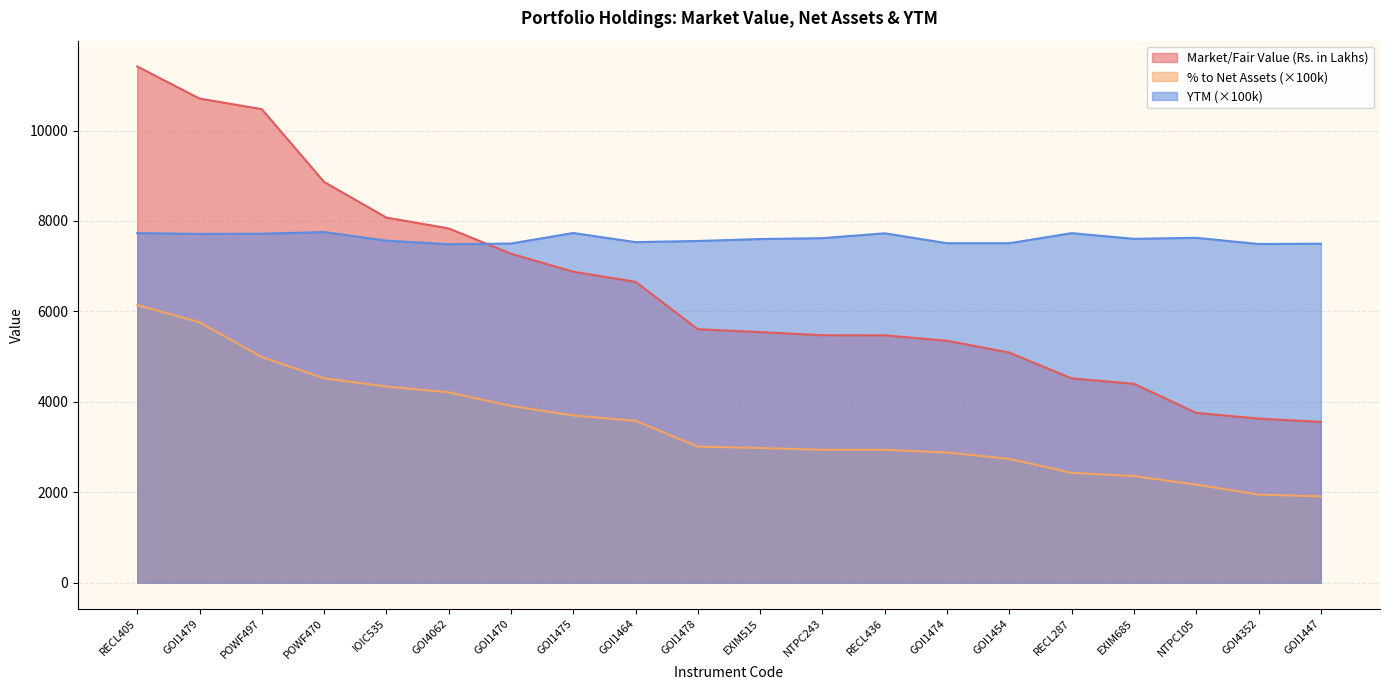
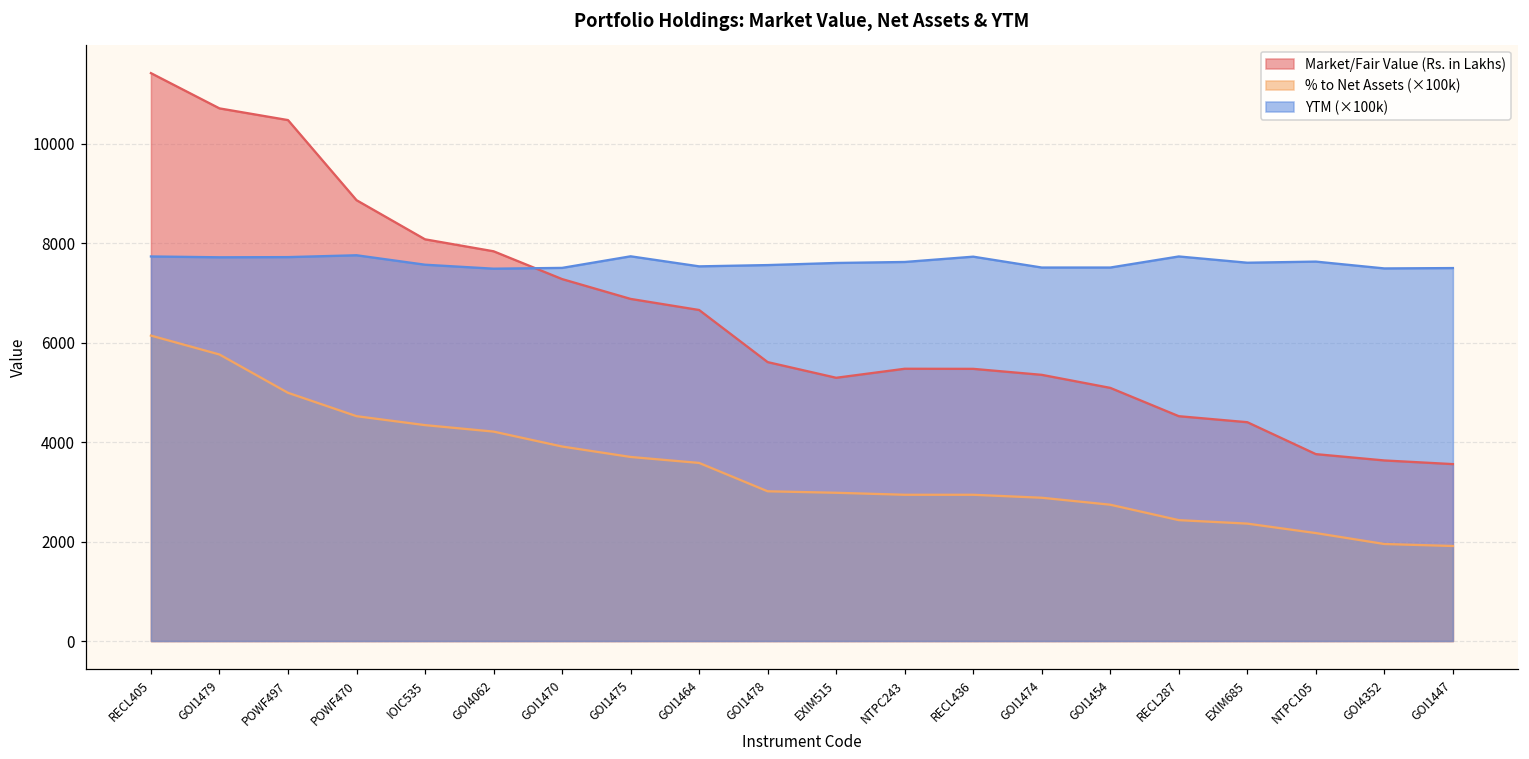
Market/Fair Value (Rs. in Lakhs), EXIM515: 5500 -> 5300
